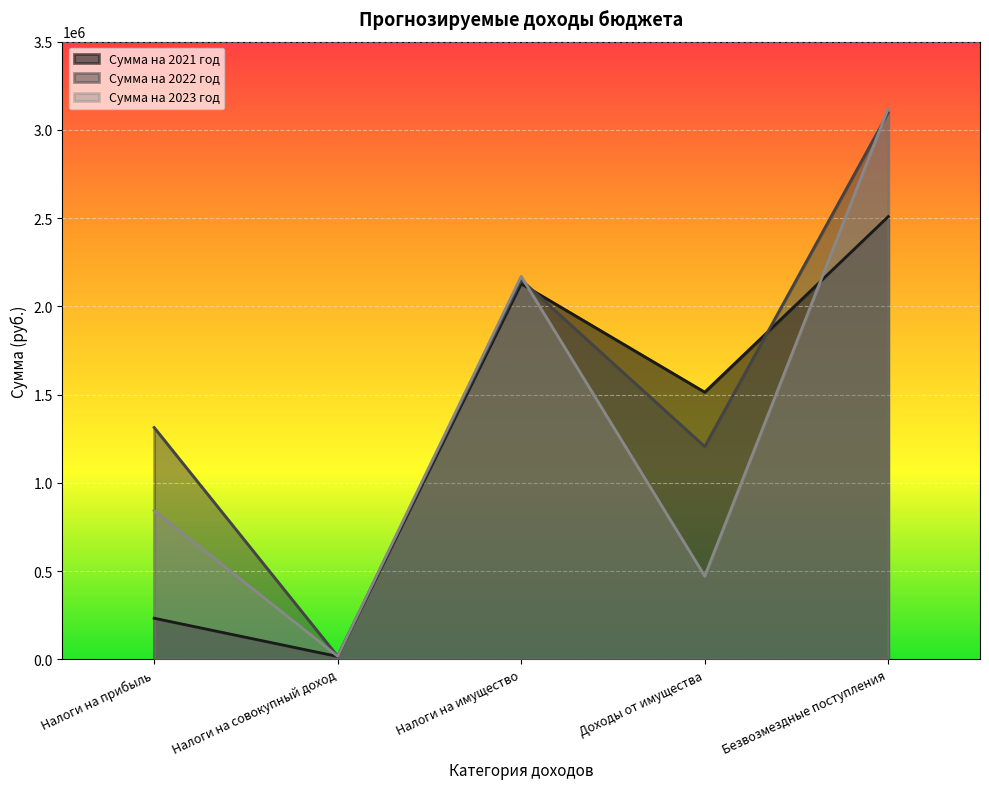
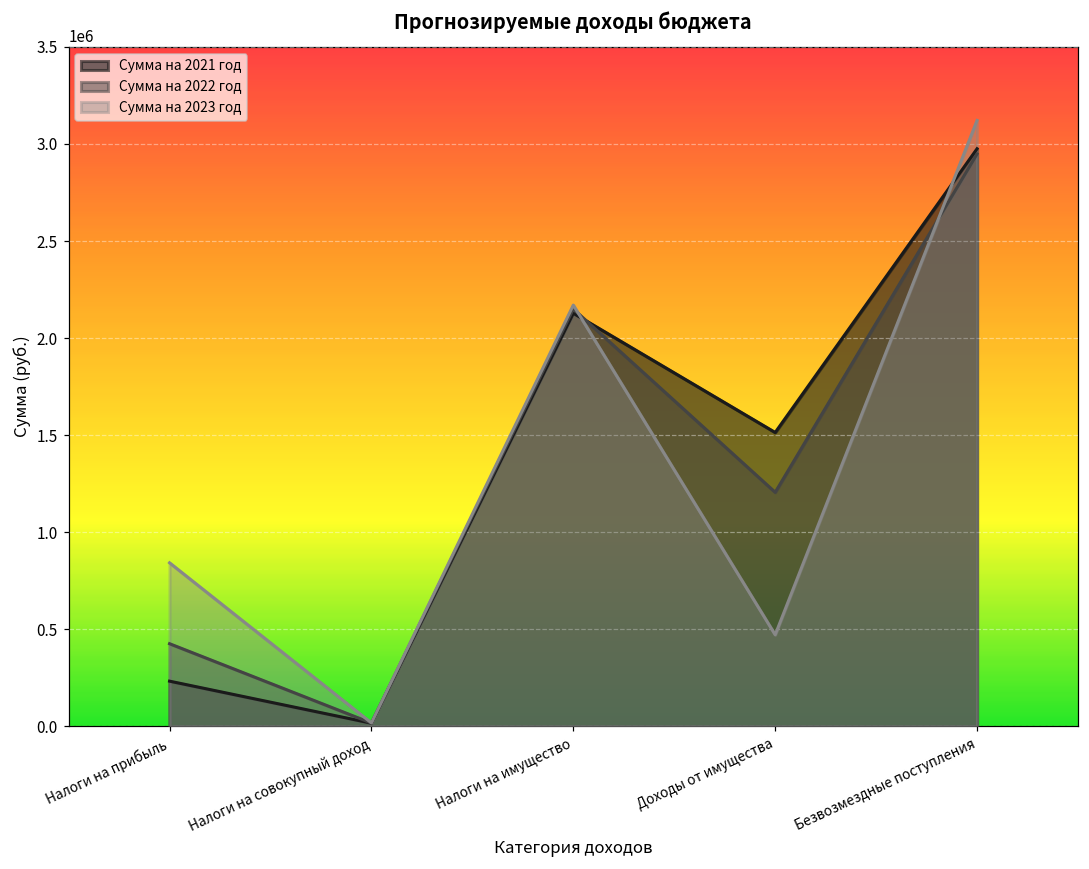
Сумма на 2022 год, Налоги на прибыль: 1310000 -> 430000
Сумма на 2021 год, Безвозмездные поступления: 2510000 -> 2980000
Сумма на 2022 год, Безвозмездные поступления: 3100000 -> 2950000
